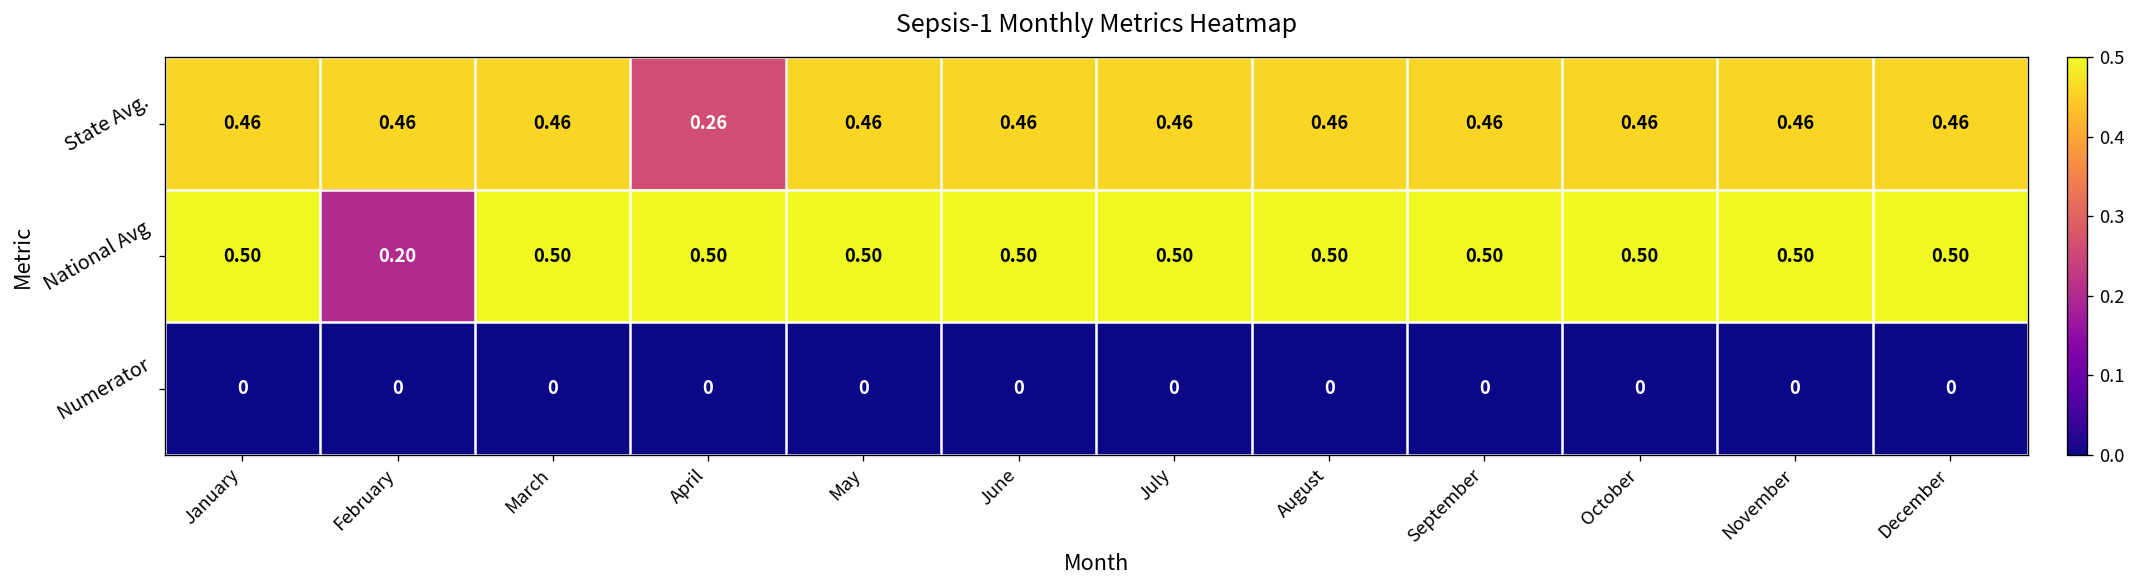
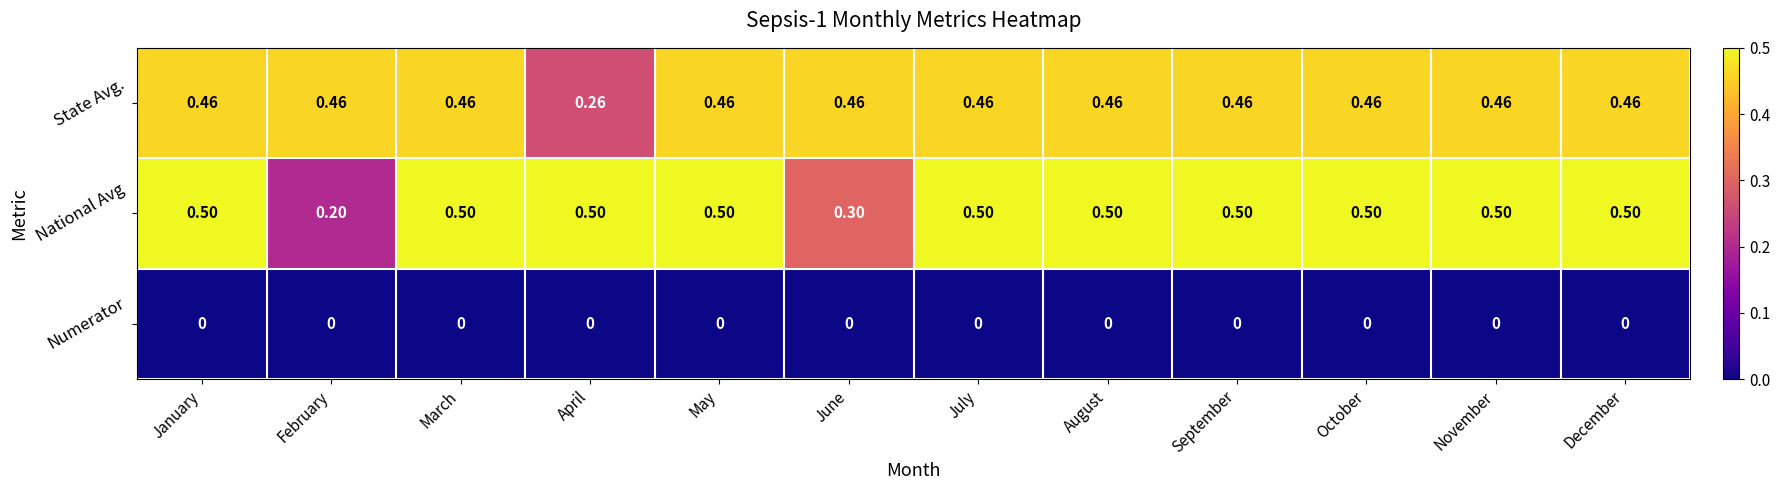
National Avg, June: 0.50 -> 0.30
